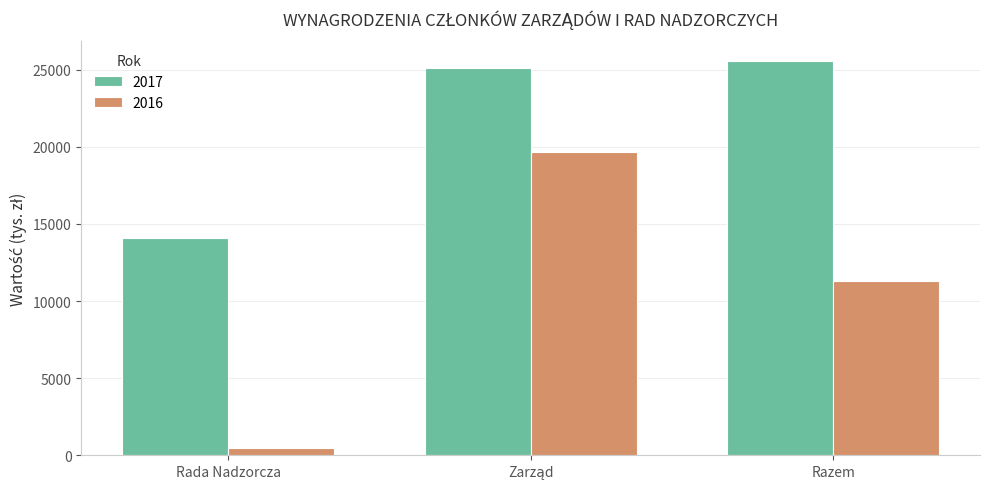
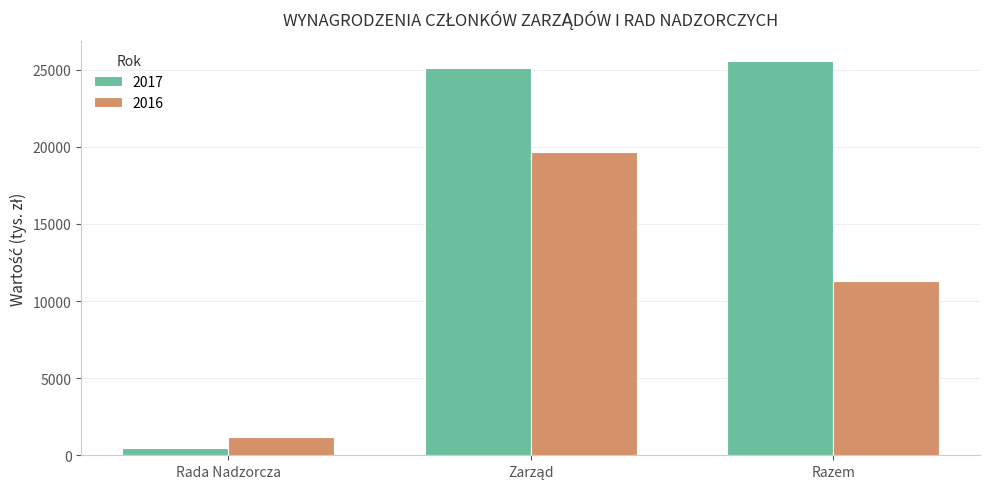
2017, Rada Nadzorcza: 14100 -> 500
2016, Rada Nadzorcza: 500 -> 1200
